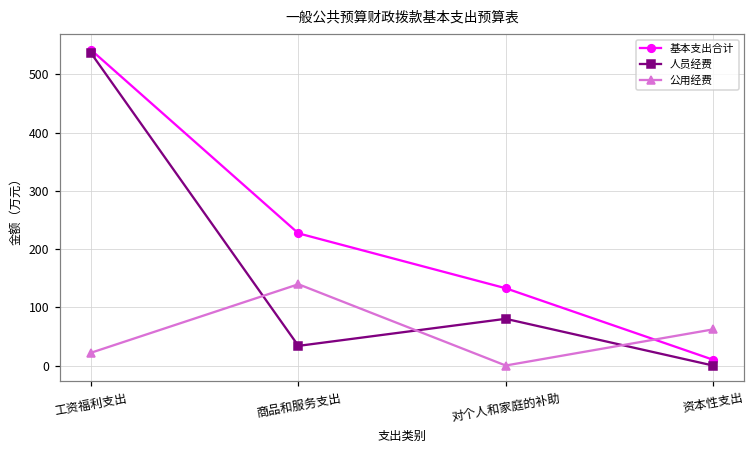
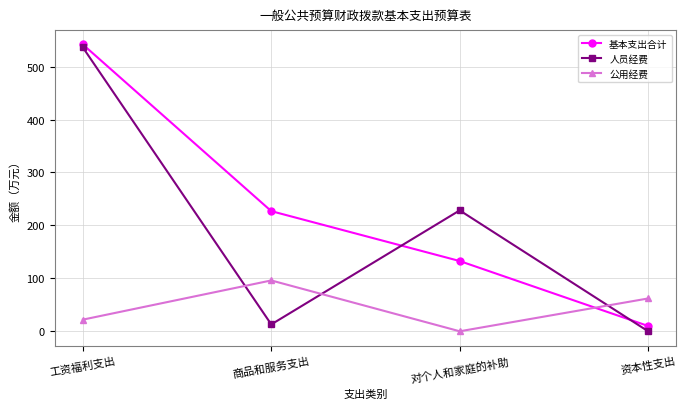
人员经费, 商品和服务支出: 30 -> 10
公用经费, 商品和服务支出: 140 -> 100
人员经费, 对个人和家庭的补助: 80 -> 230
